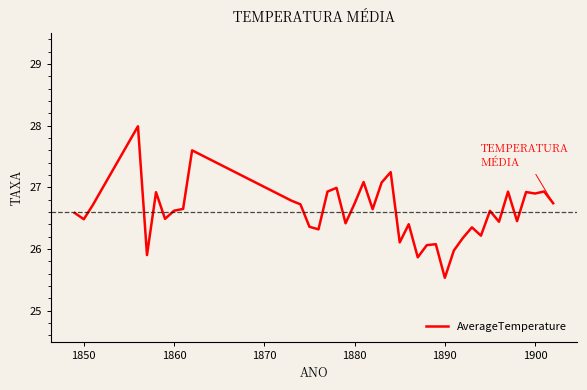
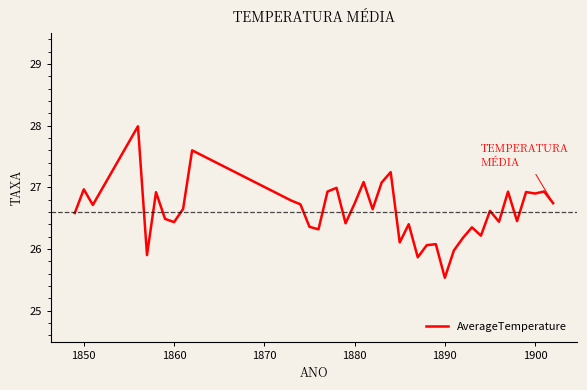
1850: 26.5 -> 27.0
1860: 26.6 -> 26.4
